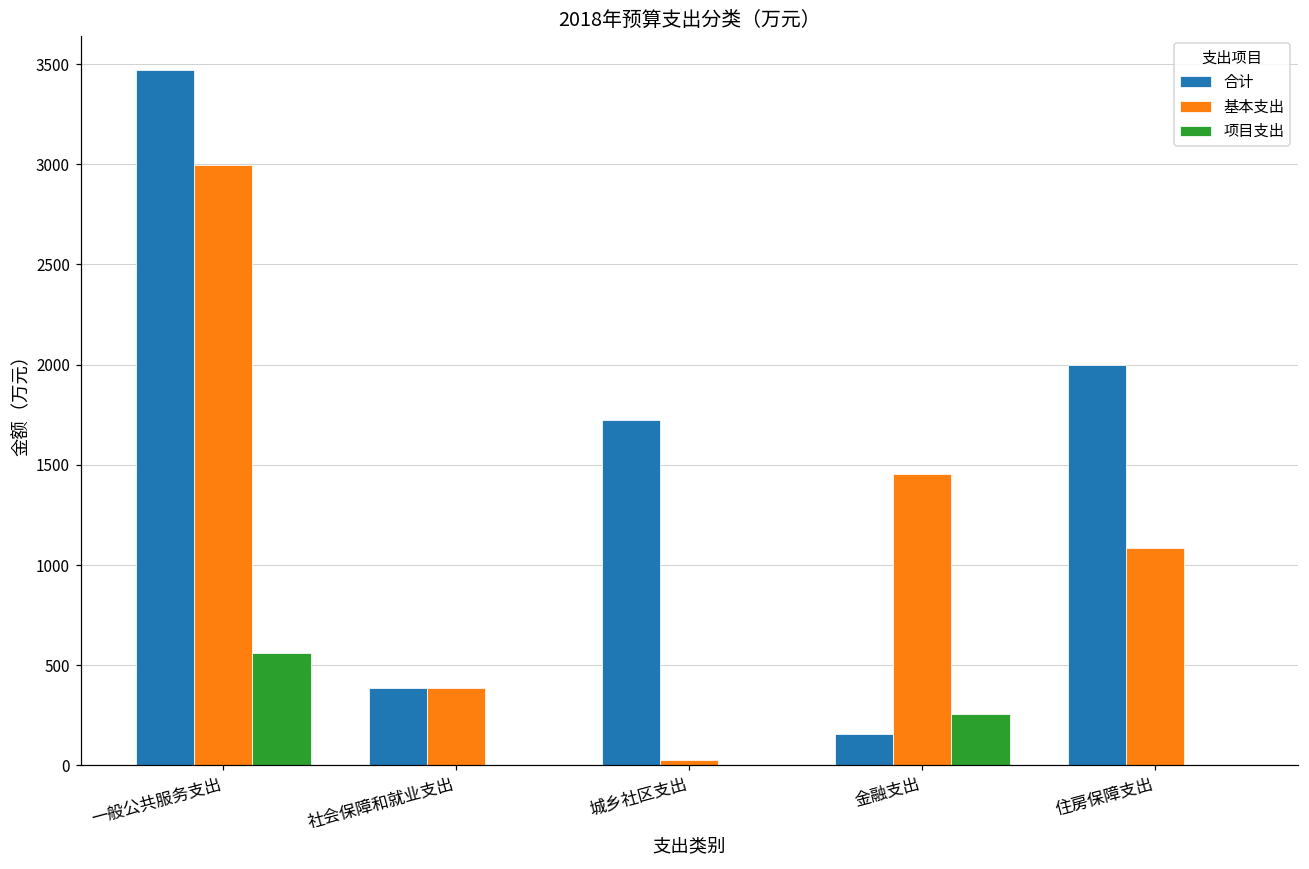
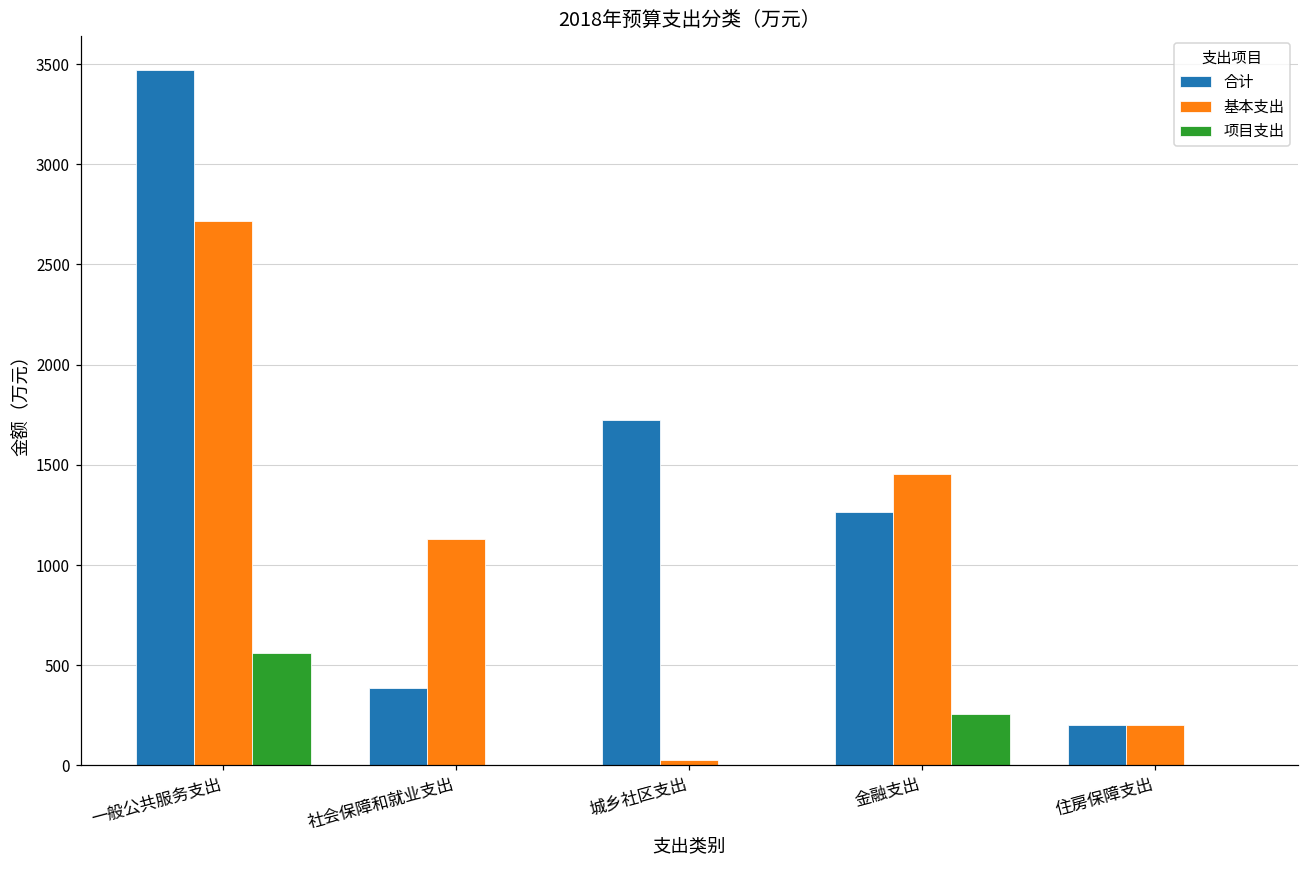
基本支出, 一般公共服务支出: 3000 -> 2720
基本支出, 社会保障和就业支出: 390 -> 1130
合计, 金融支出: 150 -> 1260
合计, 住房保障支出: 2000 -> 200
基本支出, 住房保障支出: 1090 -> 200
